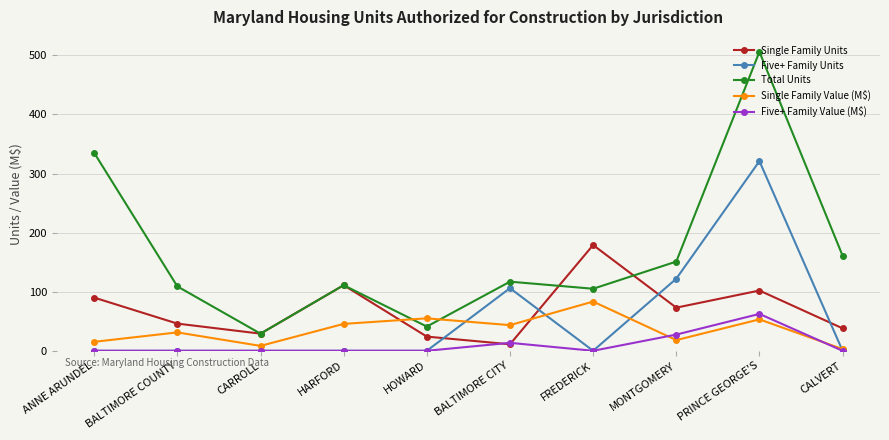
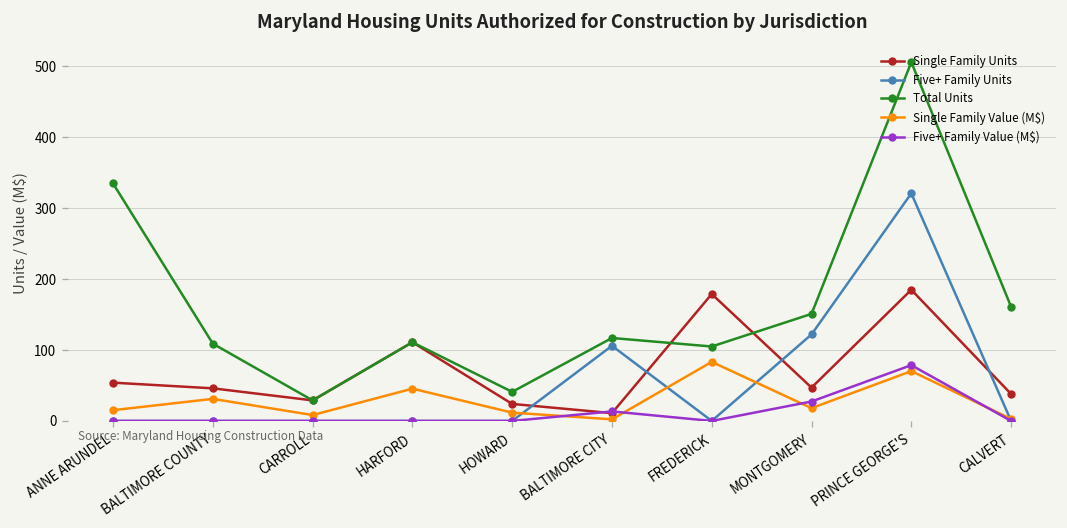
Single Family Units, ANNE ARUNDEL: 90 -> 50
Single Family Value (M$), HOWARD: 50 -> 10
Single Family Value (M$), BALTIMORE CITY: 40 -> 0
Single Family Units, MONTGOMERY: 70 -> 50
Single Family Units, PRINCE GEORGE'S: 100 -> 190
Single Family Value (M$), PRINCE GEORGE'S: 50 -> 70
Five+ Family Value (M$), PRINCE GEORGE'S: 60 -> 80
